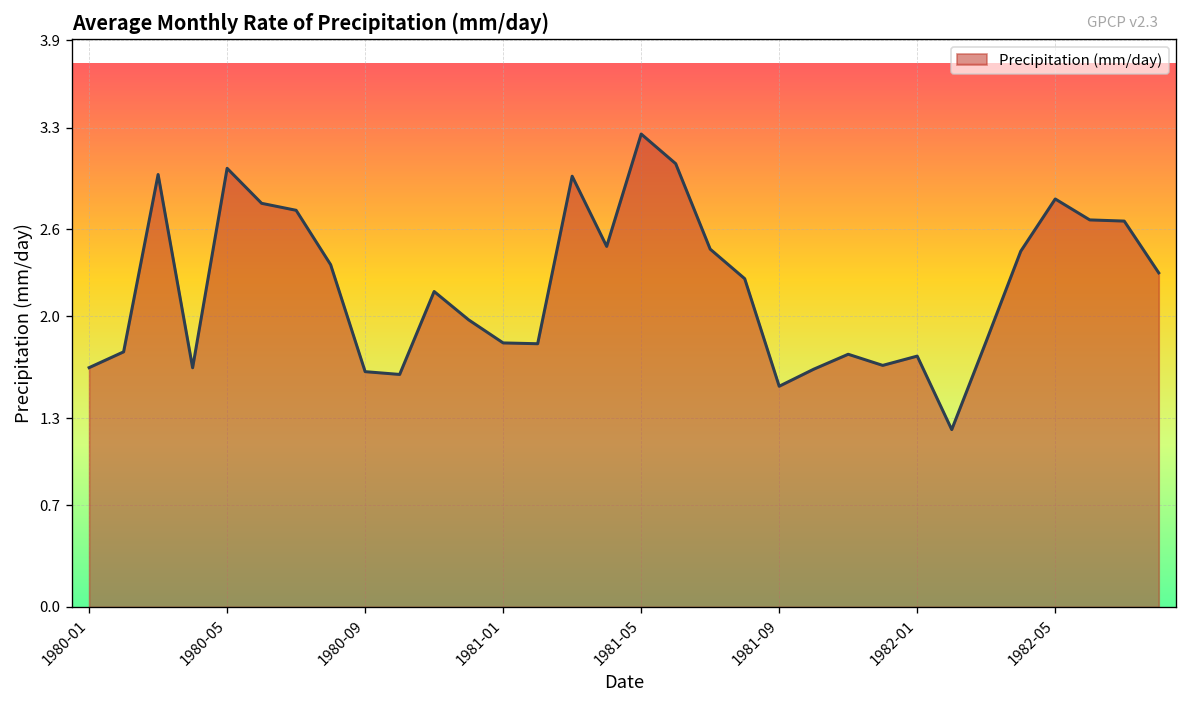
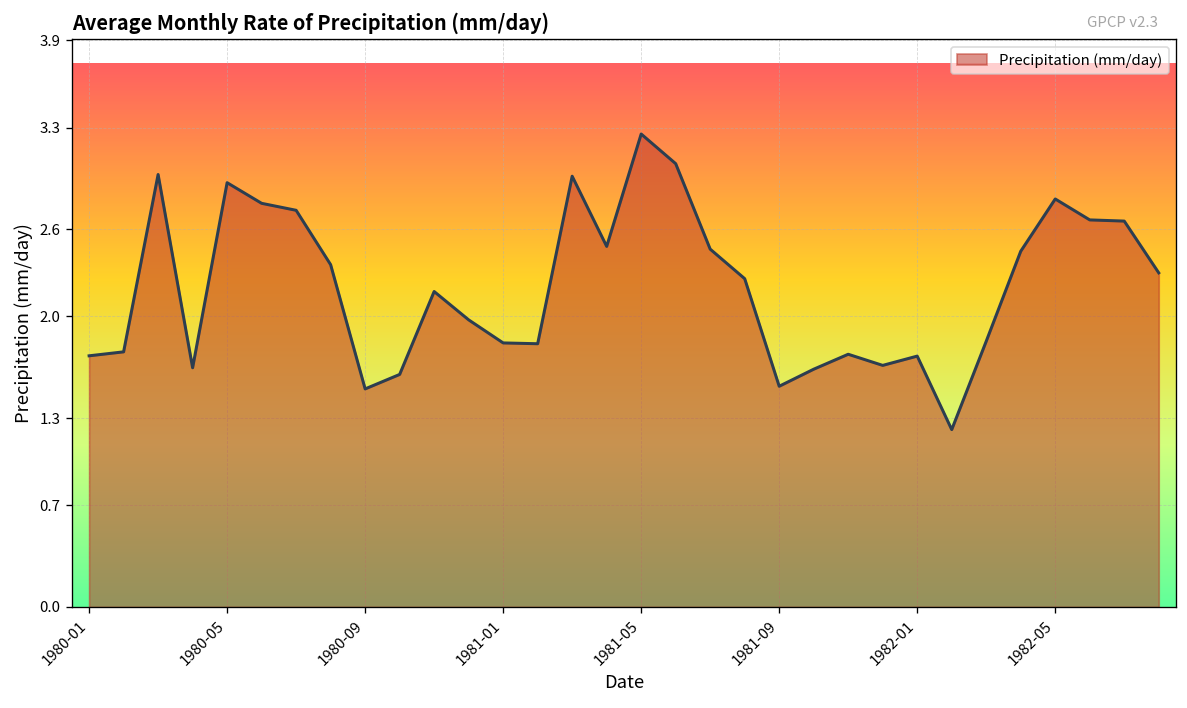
1980-01: 1.65 -> 1.73
1980-05: 3.02 -> 2.92
1980-09: 1.62 -> 1.50
